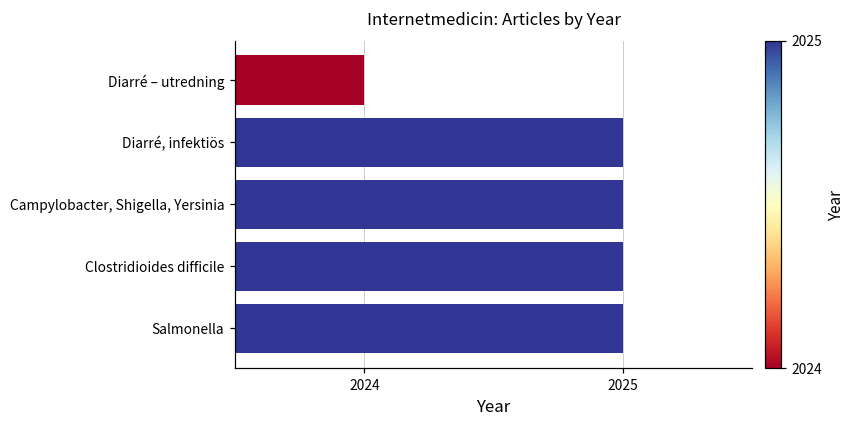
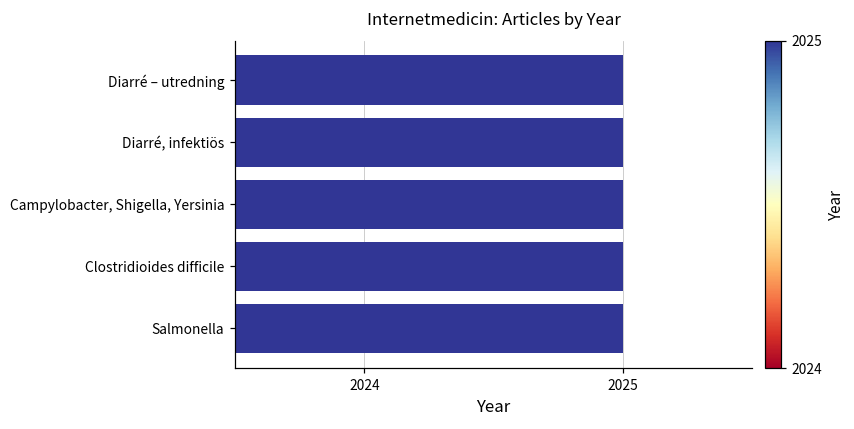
Diarré – utredning: 2024 -> 2025
